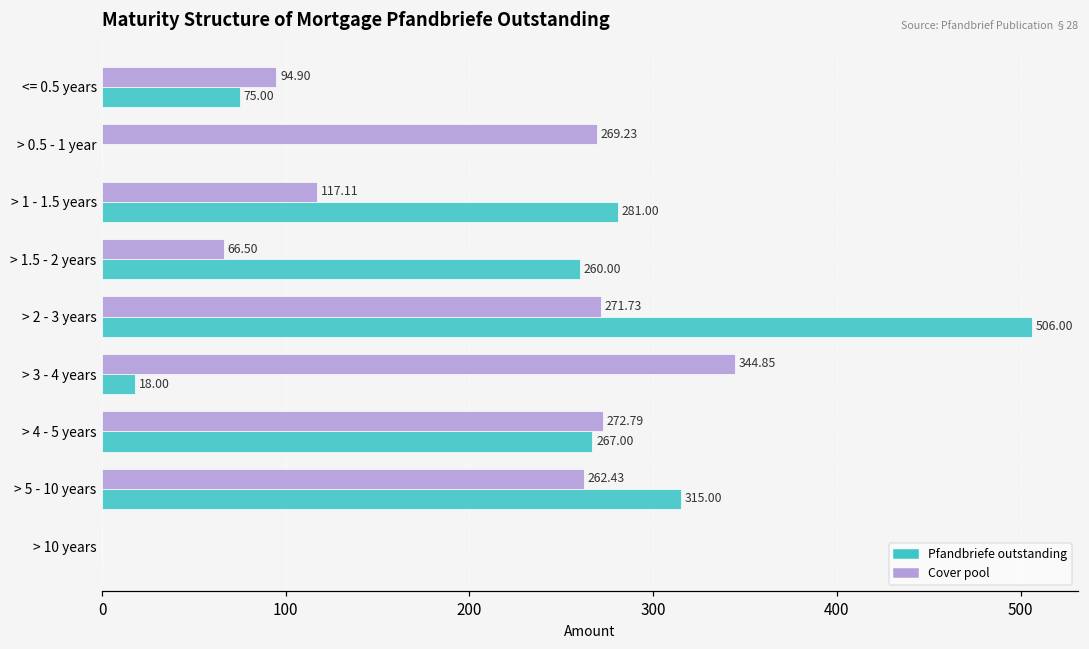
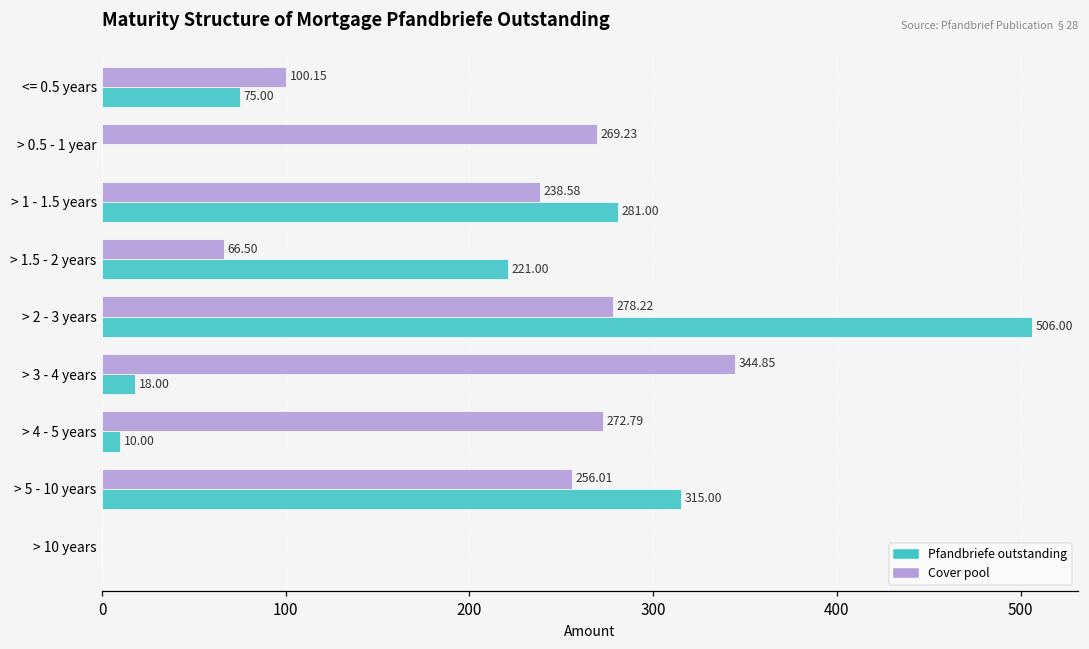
Cover pool, <= 0.5 years: 94.90 -> 100.15
Cover pool, > 1 - 1.5 years: 117.11 -> 238.58
Pfandbriefe outstanding, > 1.5 - 2 years: 260.00 -> 221.00
Cover pool, > 2 - 3 years: 271.73 -> 278.22
Pfandbriefe outstanding, > 4 - 5 years: 267.00 -> 10.00
Cover pool, > 5 - 10 years: 262.43 -> 256.01
